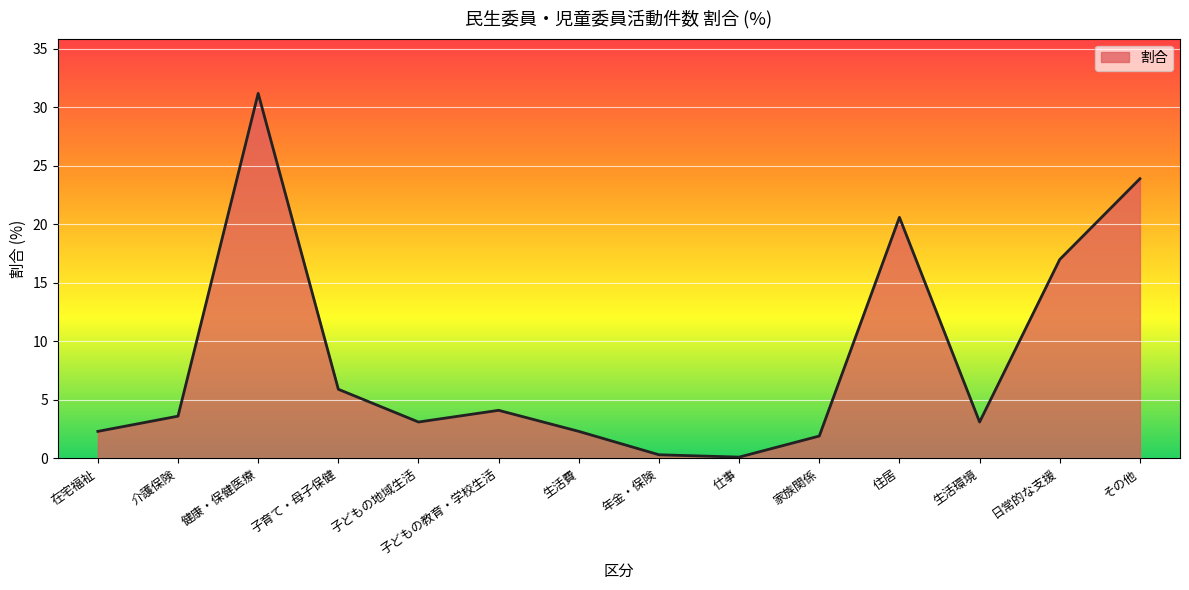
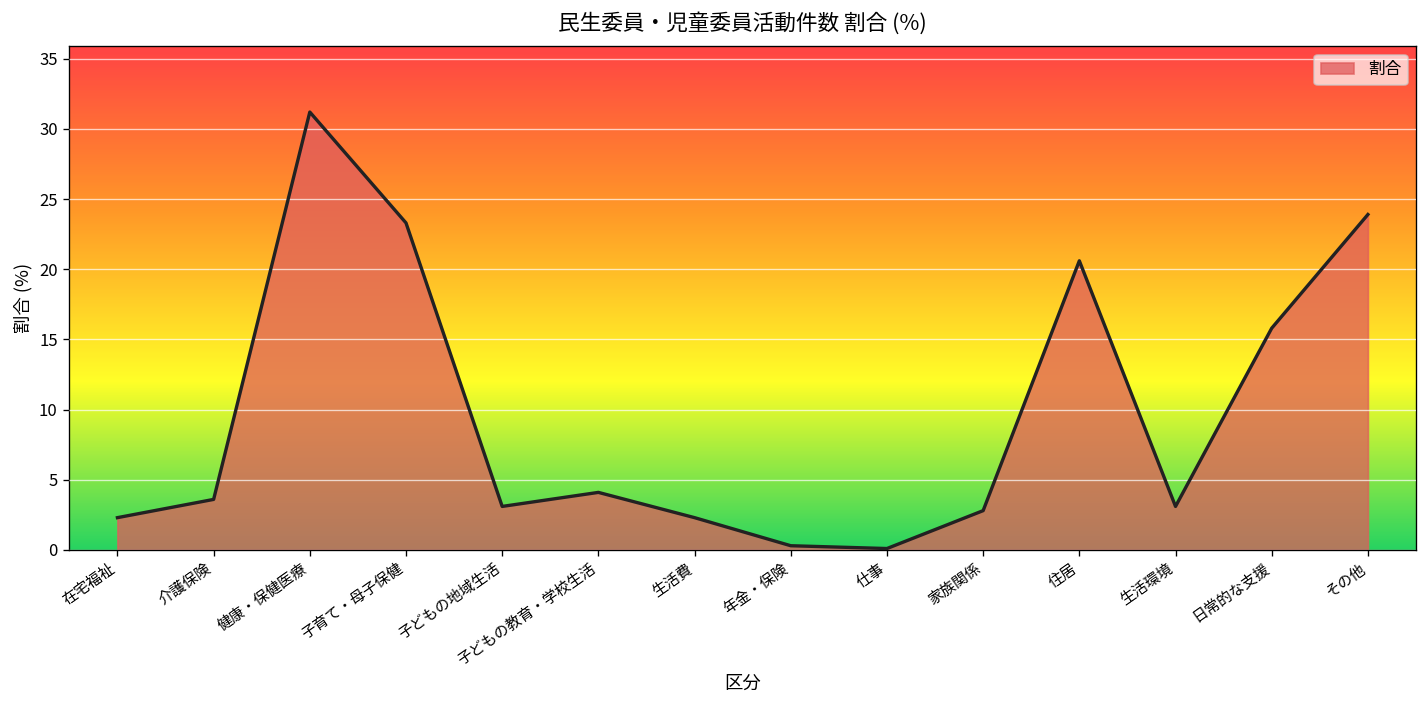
子育て・母子保健: 5.9 -> 23.3
家族関係: 1.9 -> 2.8
日常的な支援: 17.0 -> 15.8
